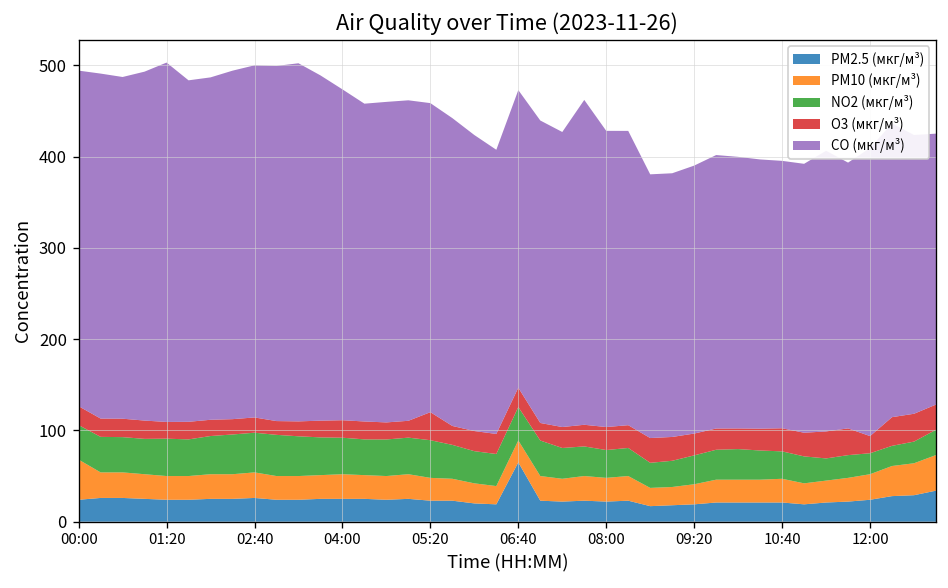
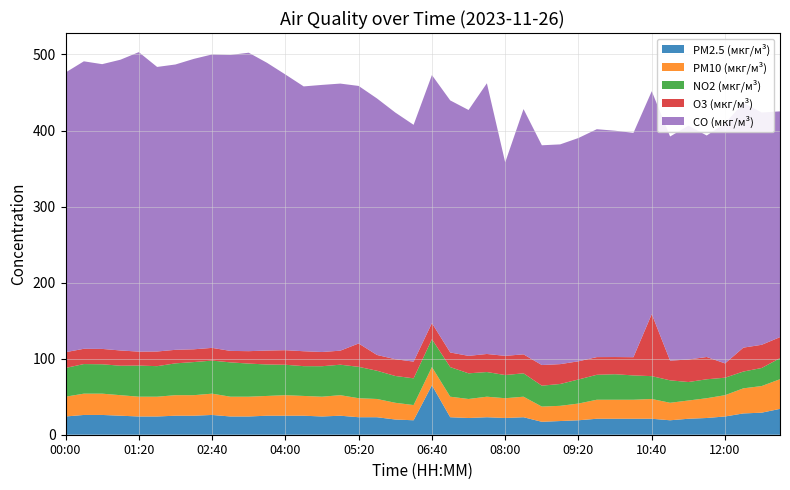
PM10 (мкг/м³), 00:00: 40 -> 30
CO (мкг/м³), 08:00: 320 -> 250
O3 (мкг/м³), 10:40: 30 -> 80
